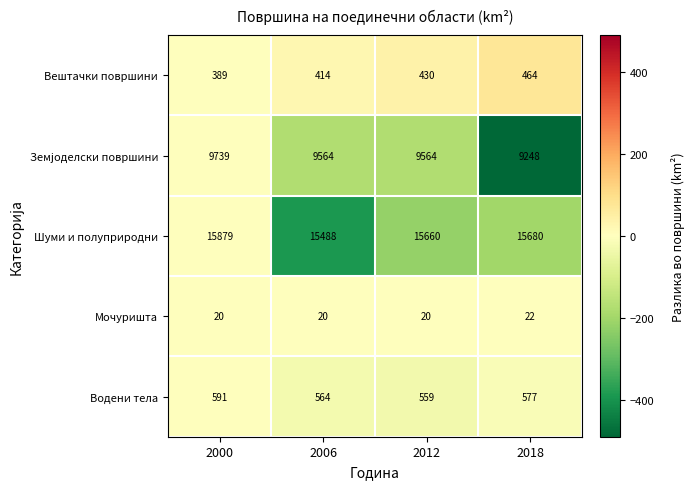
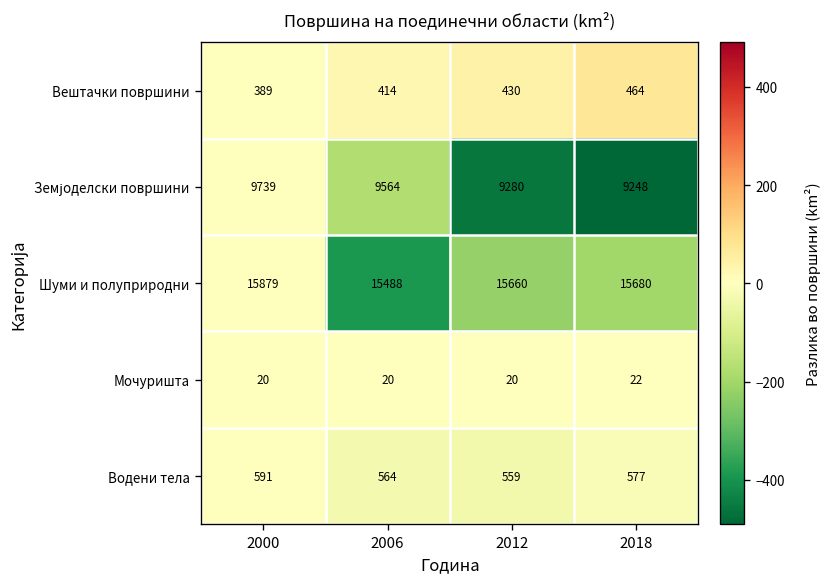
Земјоделски површини, 2012: 9564 -> 9280
